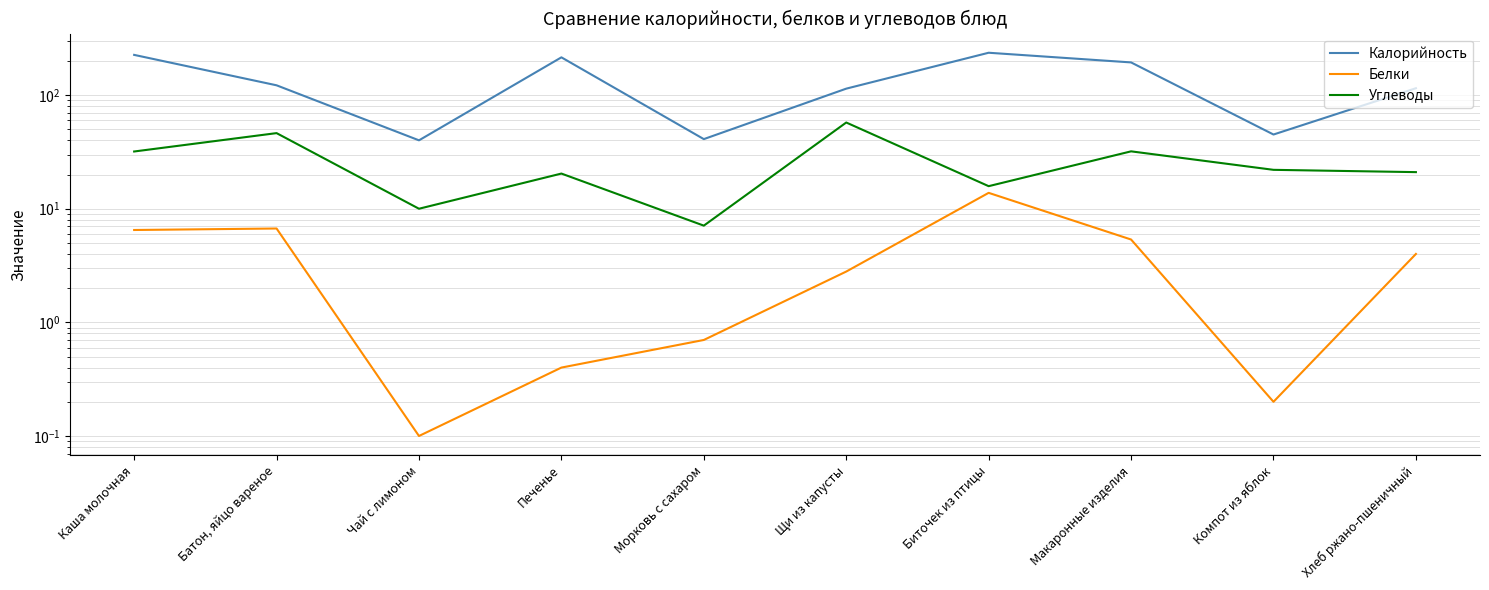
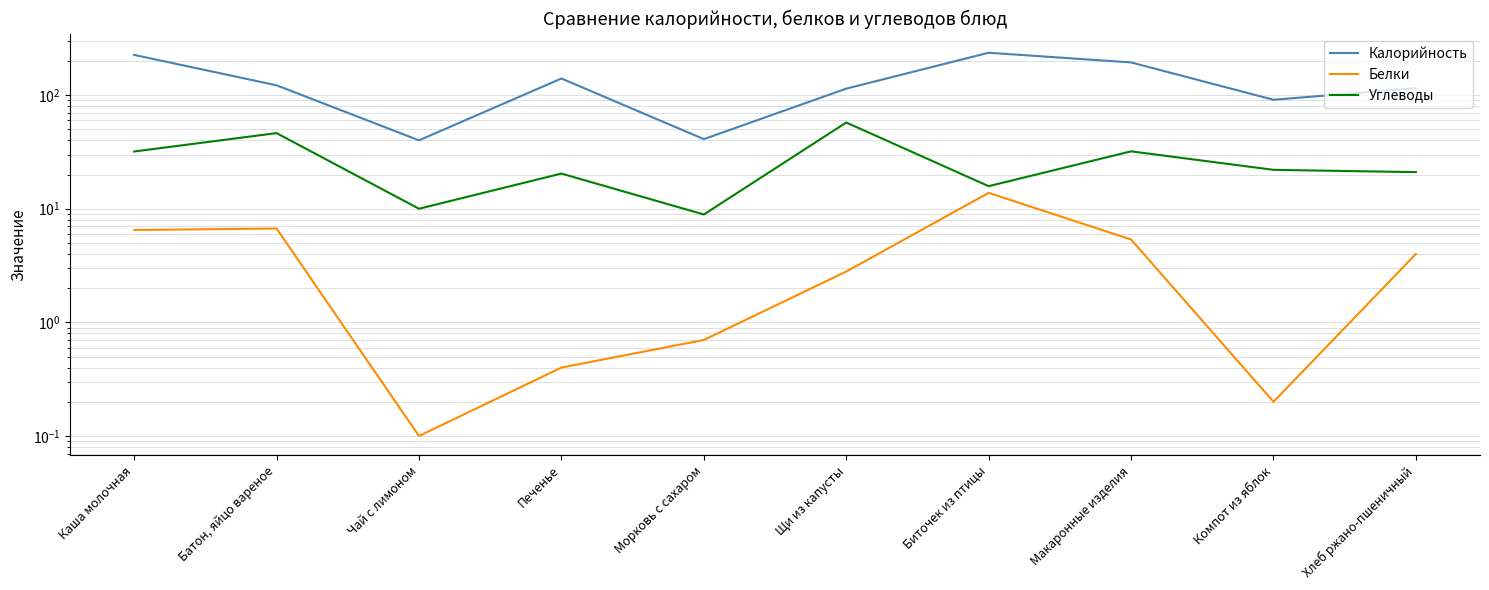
Калорийность, Печенье: 220 -> 140
Углеводы, Морковь с сахаром: 7 -> 9
Калорийность, Компот из яблок: 45 -> 90
